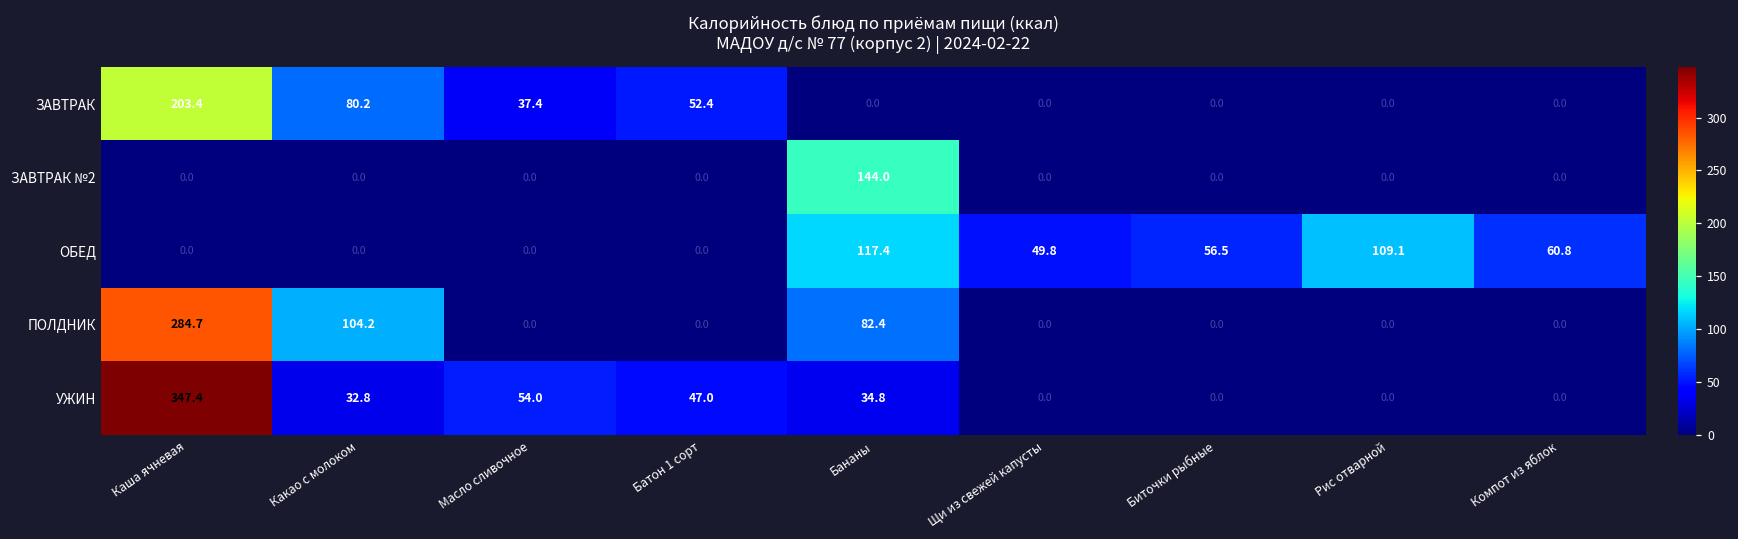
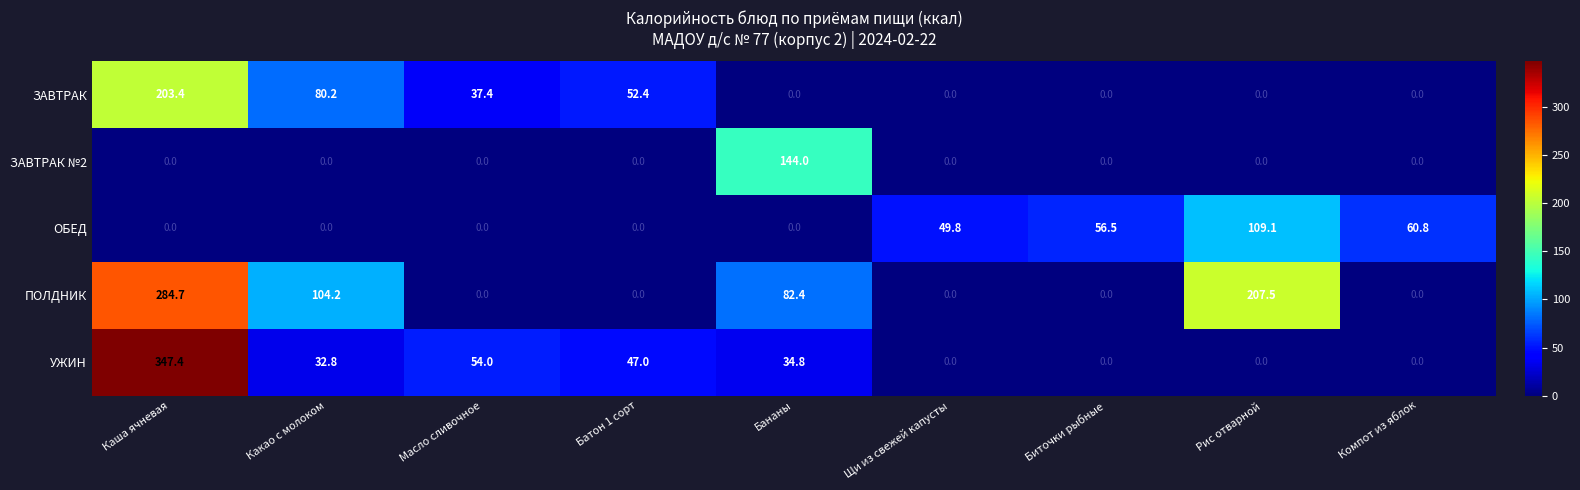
ОБЕД, Бананы: 117.4 -> 0.0
ПОЛДНИК, Рис отварной: 0.0 -> 207.5
